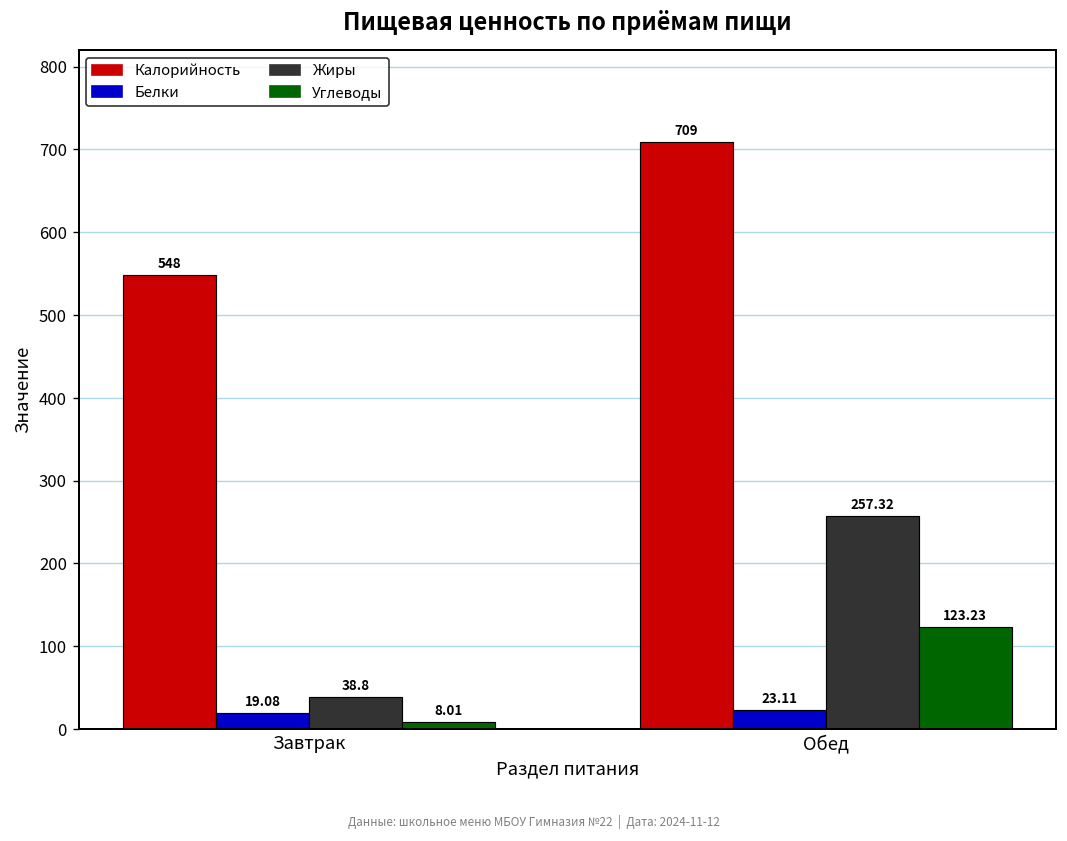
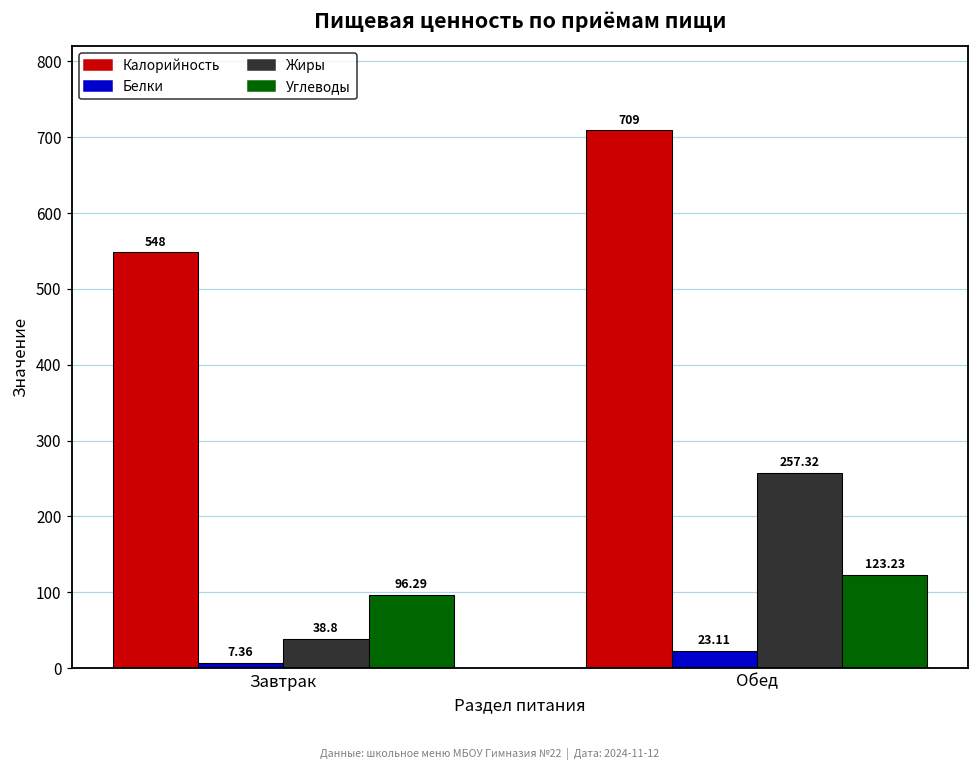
Белки, Завтрак: 19.08 -> 7.36
Углеводы, Завтрак: 8.01 -> 96.29
